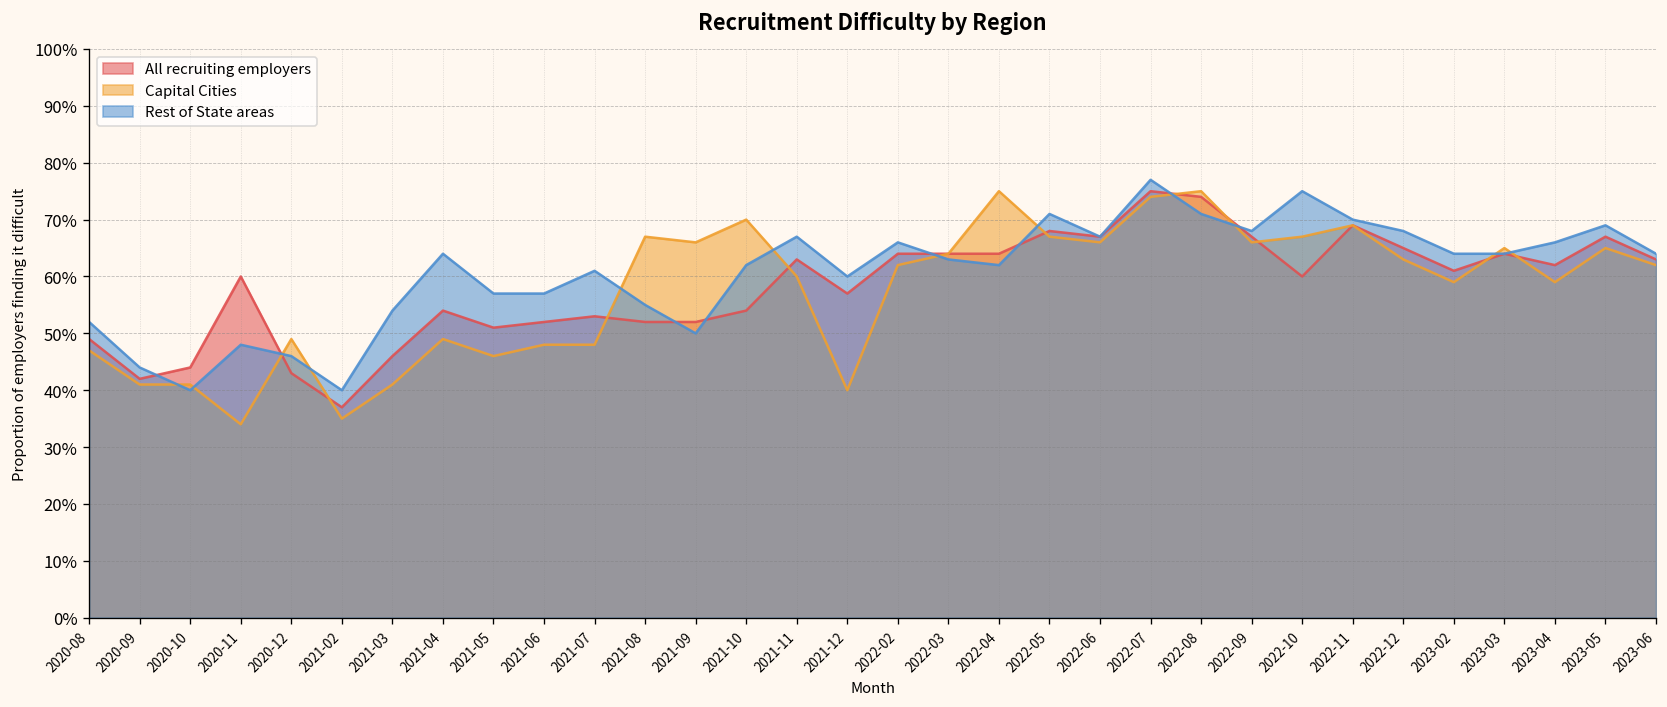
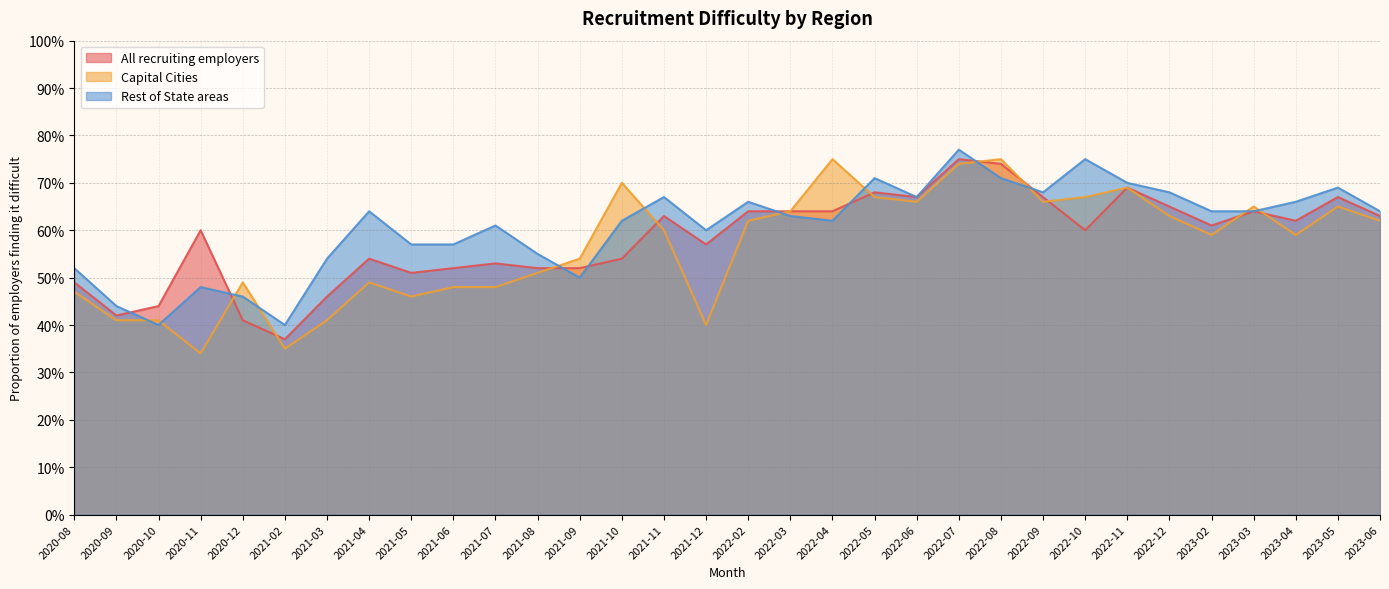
All recruiting employers, 2020-12: 43% -> 41%
Capital Cities, 2021-08: 67% -> 51%
Capital Cities, 2021-09: 66% -> 54%
